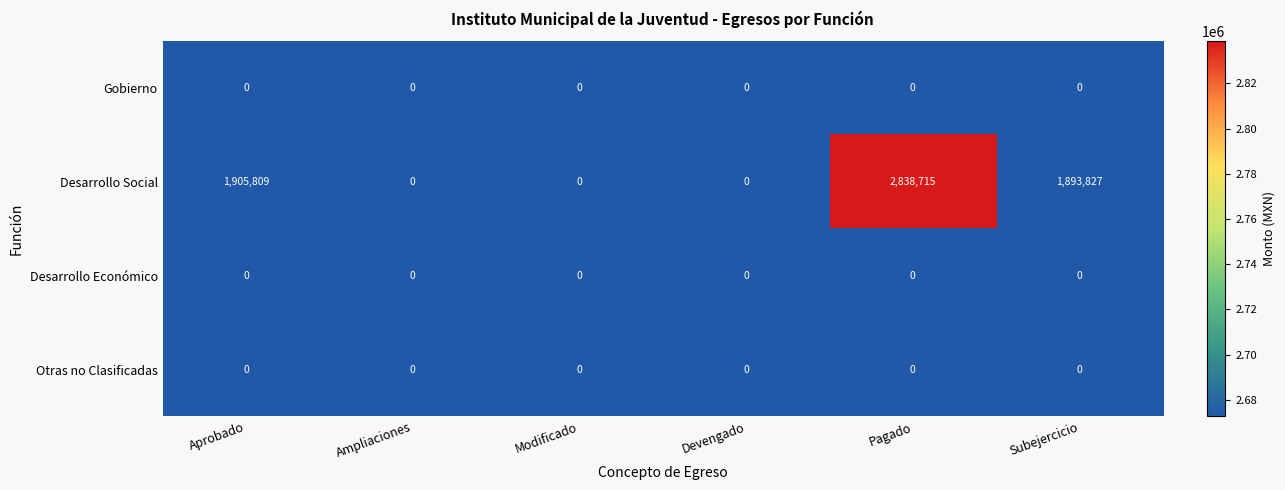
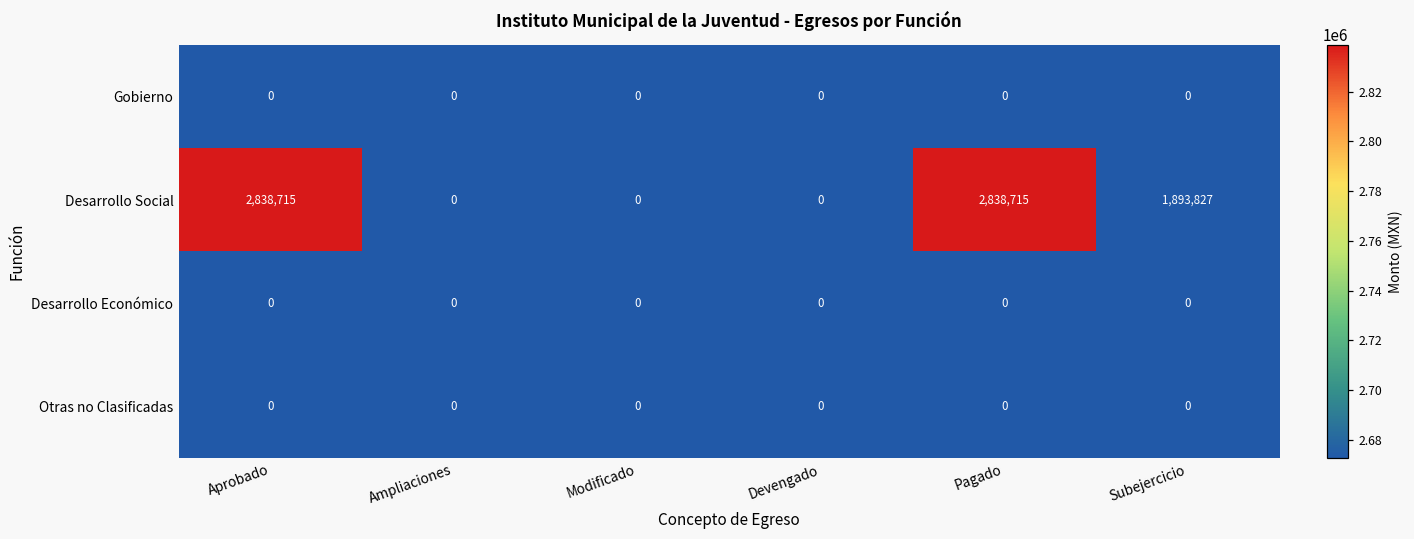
Desarrollo Social, Aprobado: 1,905,809 -> 2,838,715
